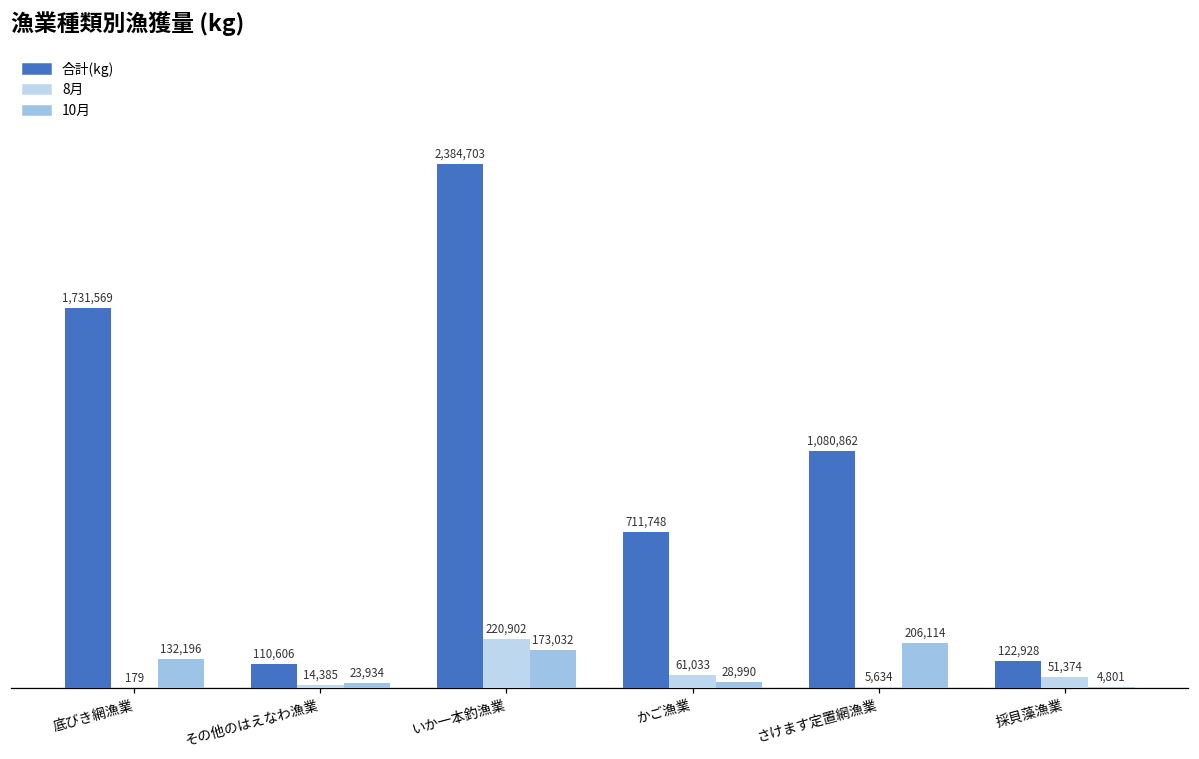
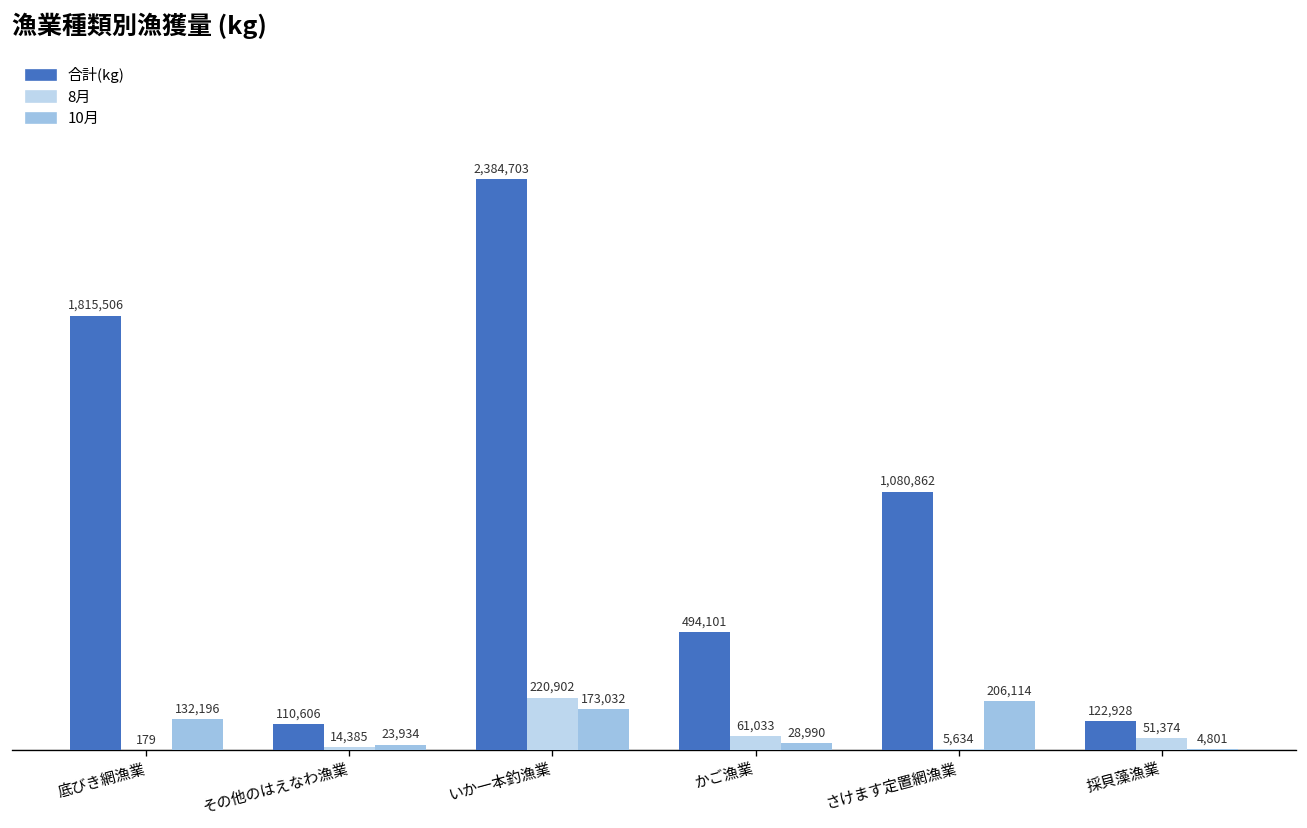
合計(kg), 底びき網漁業: 1,731,569 -> 1,815,506
合計(kg), かご漁業: 711,748 -> 494,101
